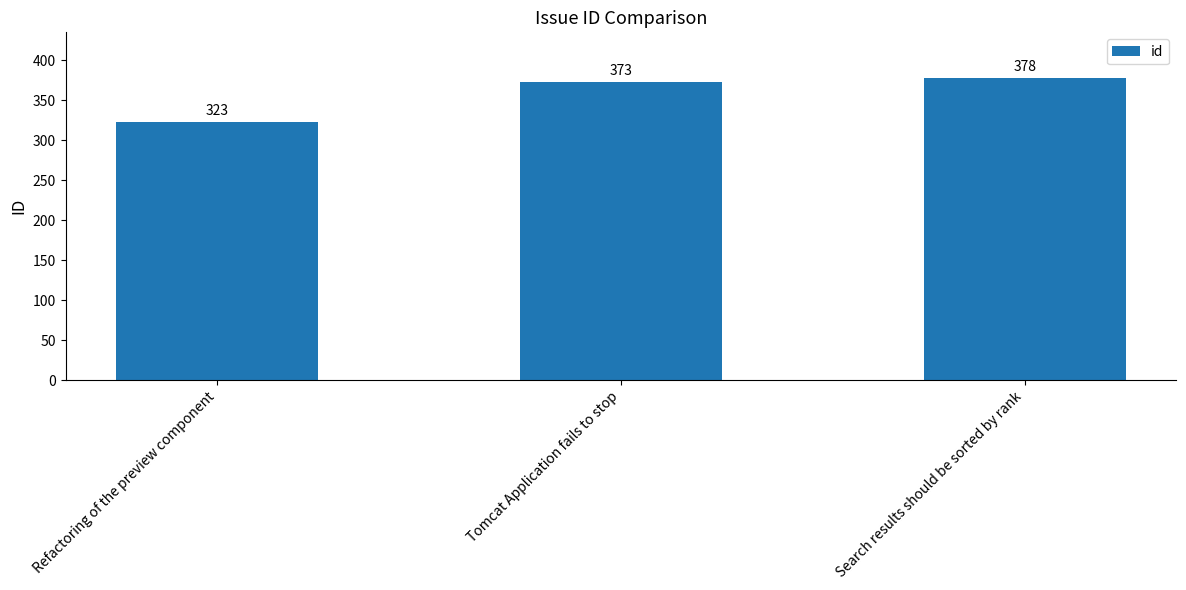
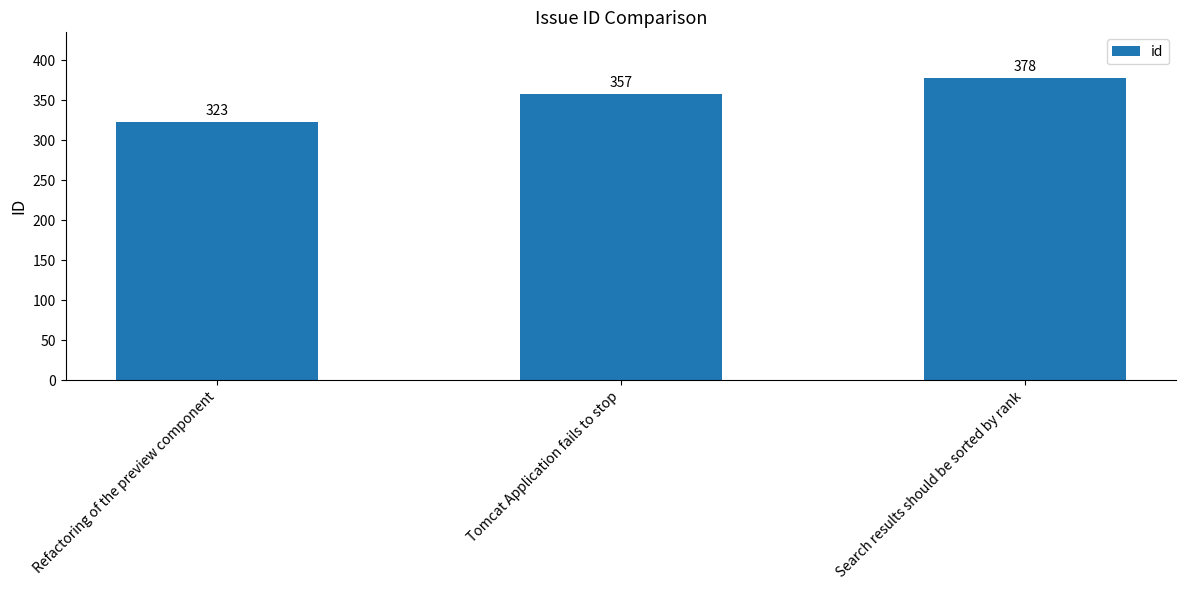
Tomcat Application fails to stop: 373 -> 357
